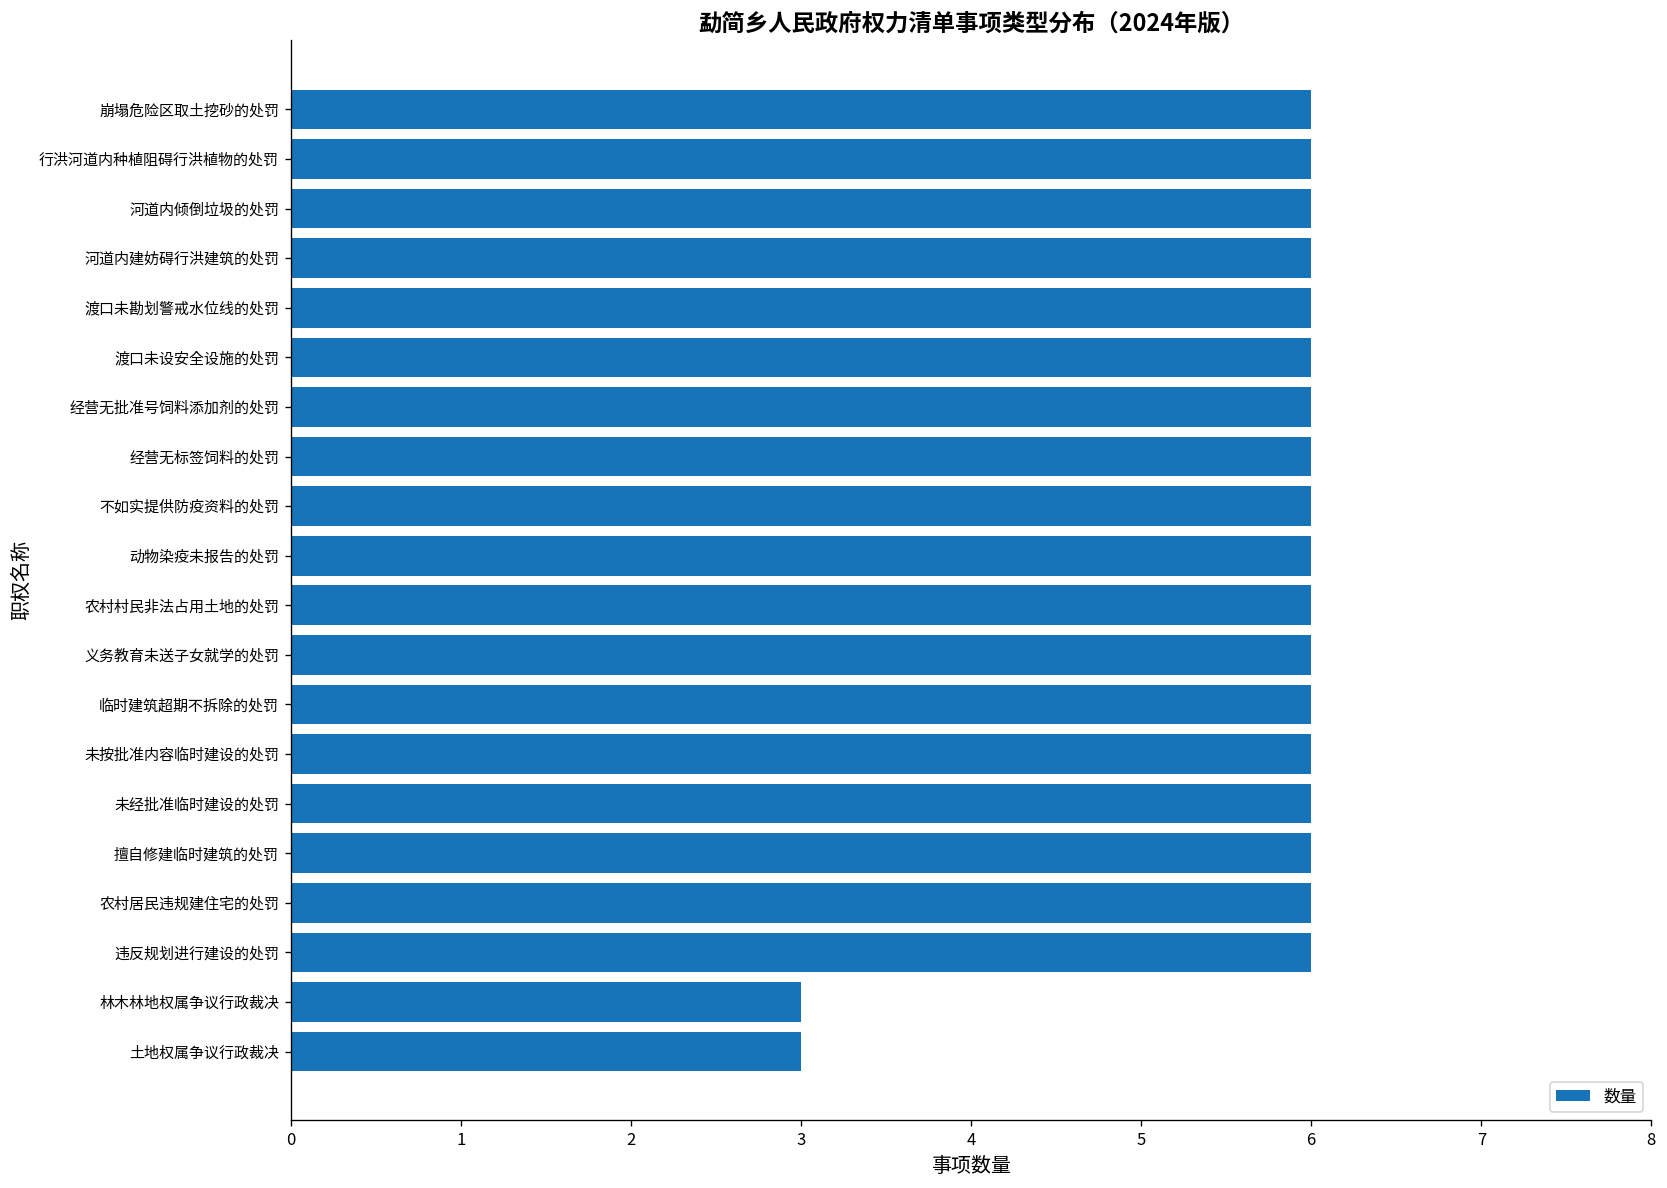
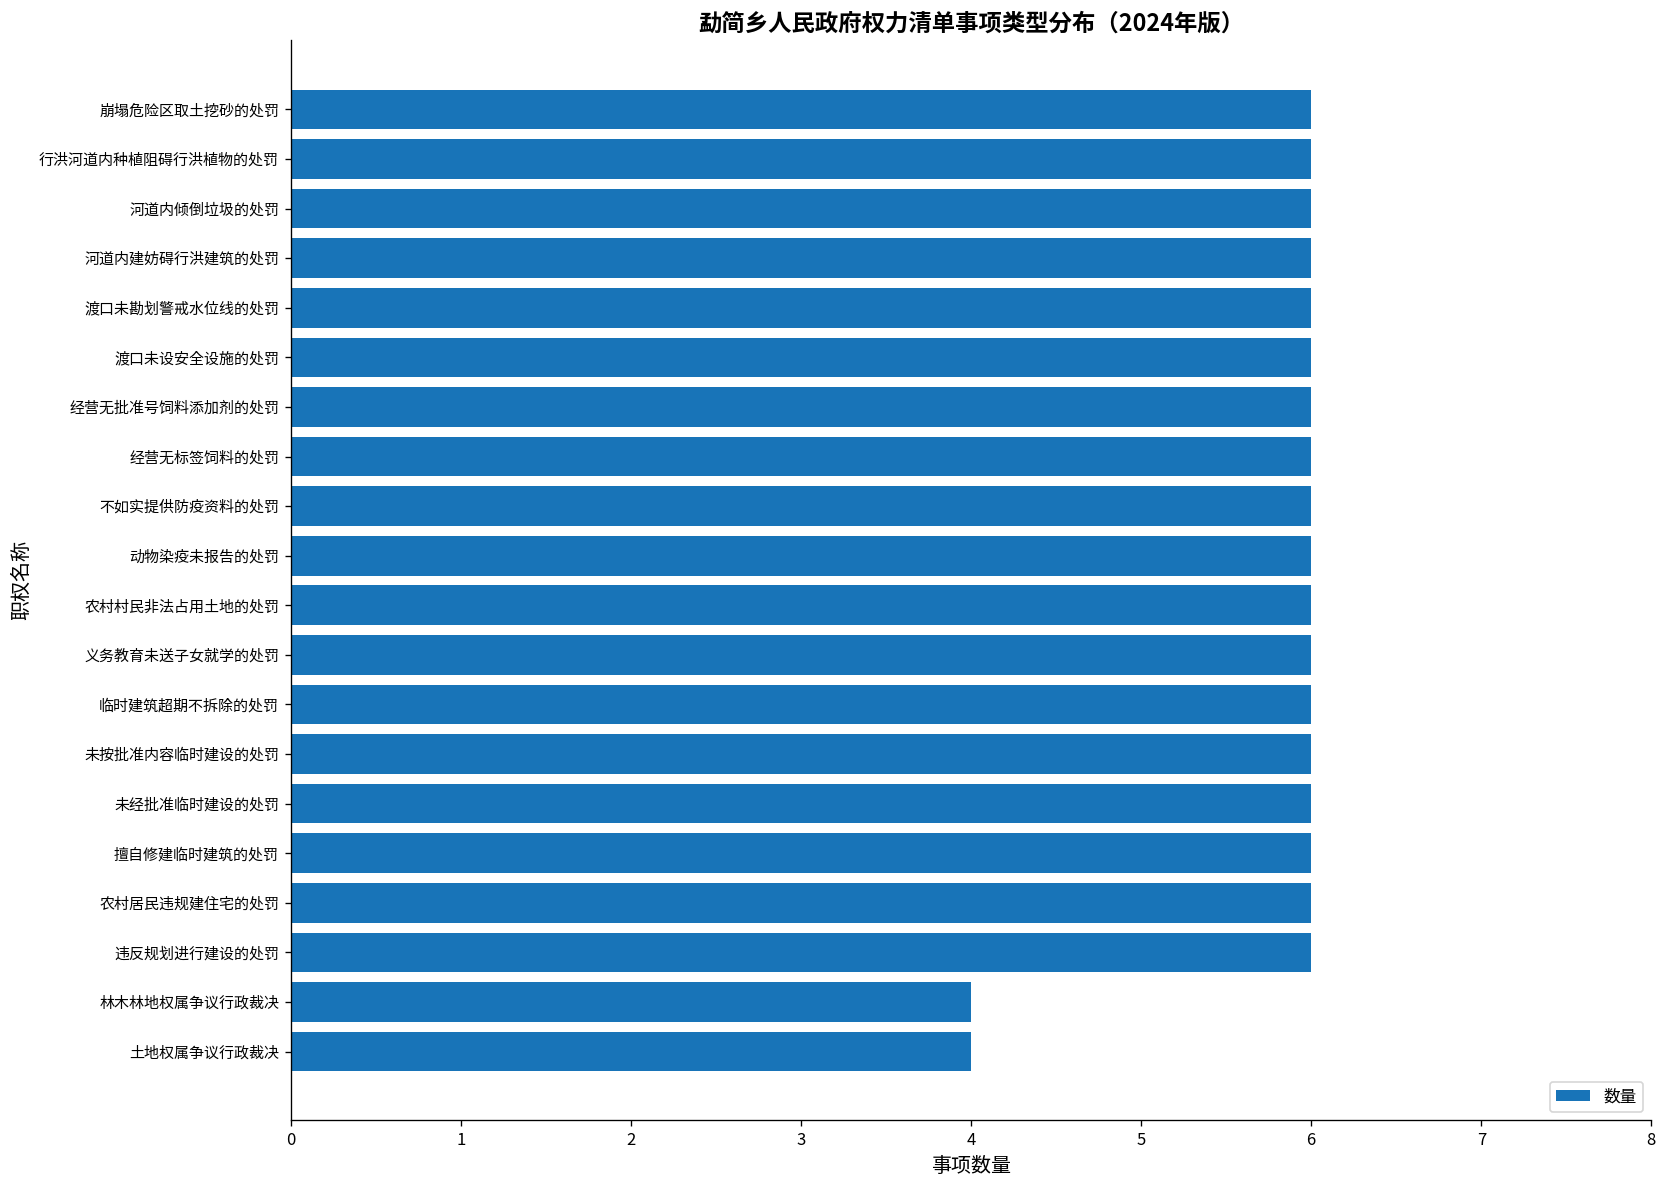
林木林地权属争议行政裁决: 3 -> 4
土地权属争议行政裁决: 3 -> 4
